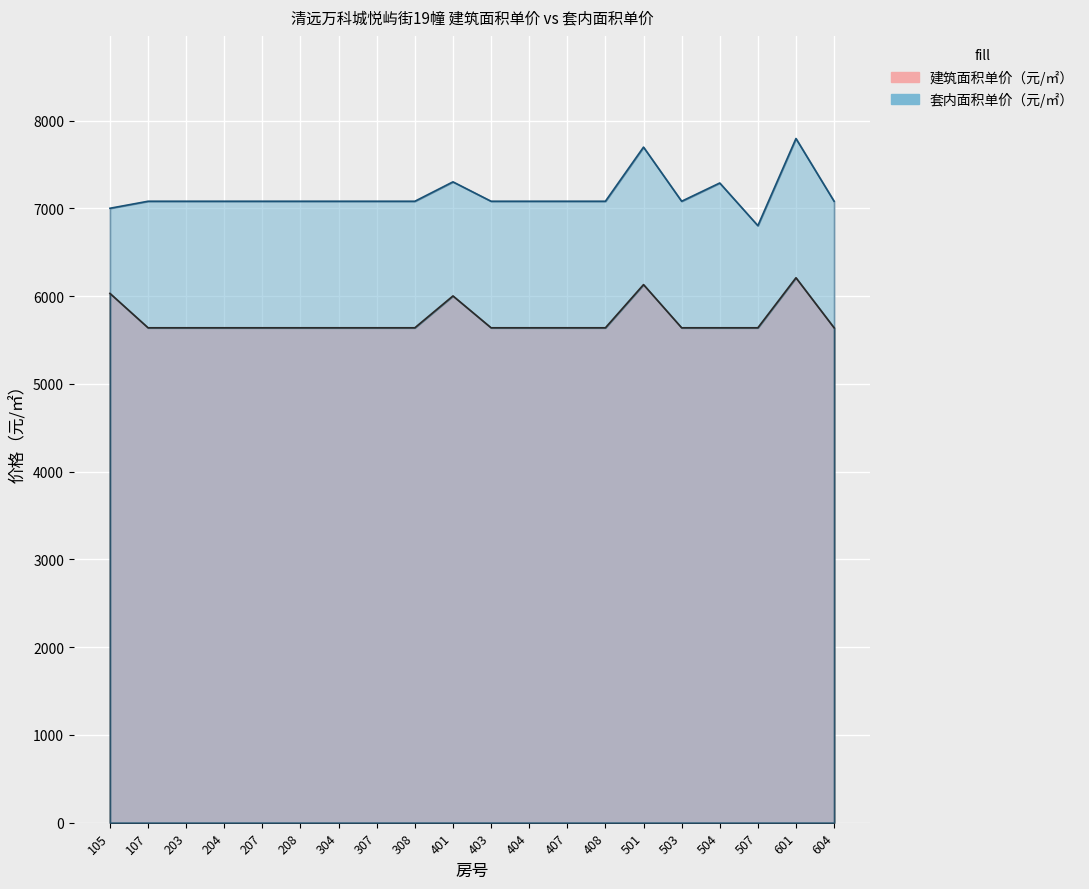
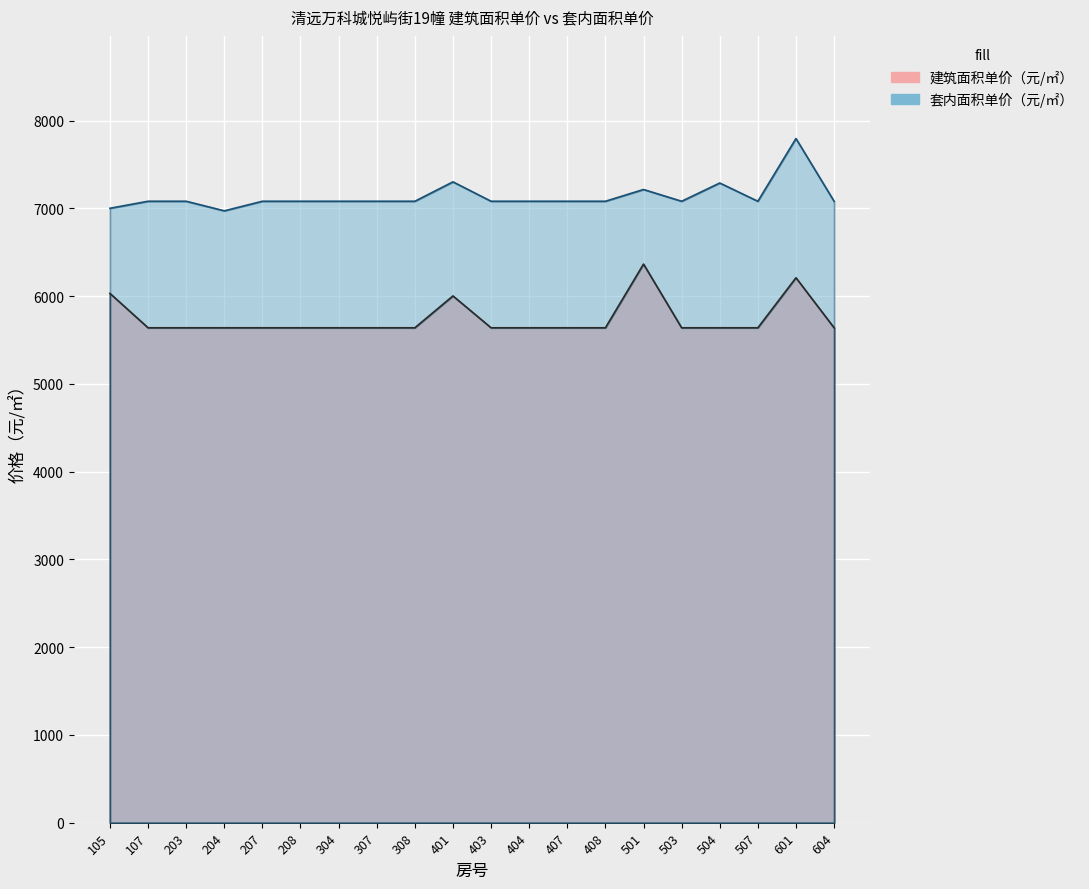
套内面积单价（元/㎡）, 204: 7100 -> 7000
建筑面积单价（元/㎡）, 501: 6100 -> 6400
套内面积单价（元/㎡）, 501: 7700 -> 7200
套内面积单价（元/㎡）, 507: 6800 -> 7100
